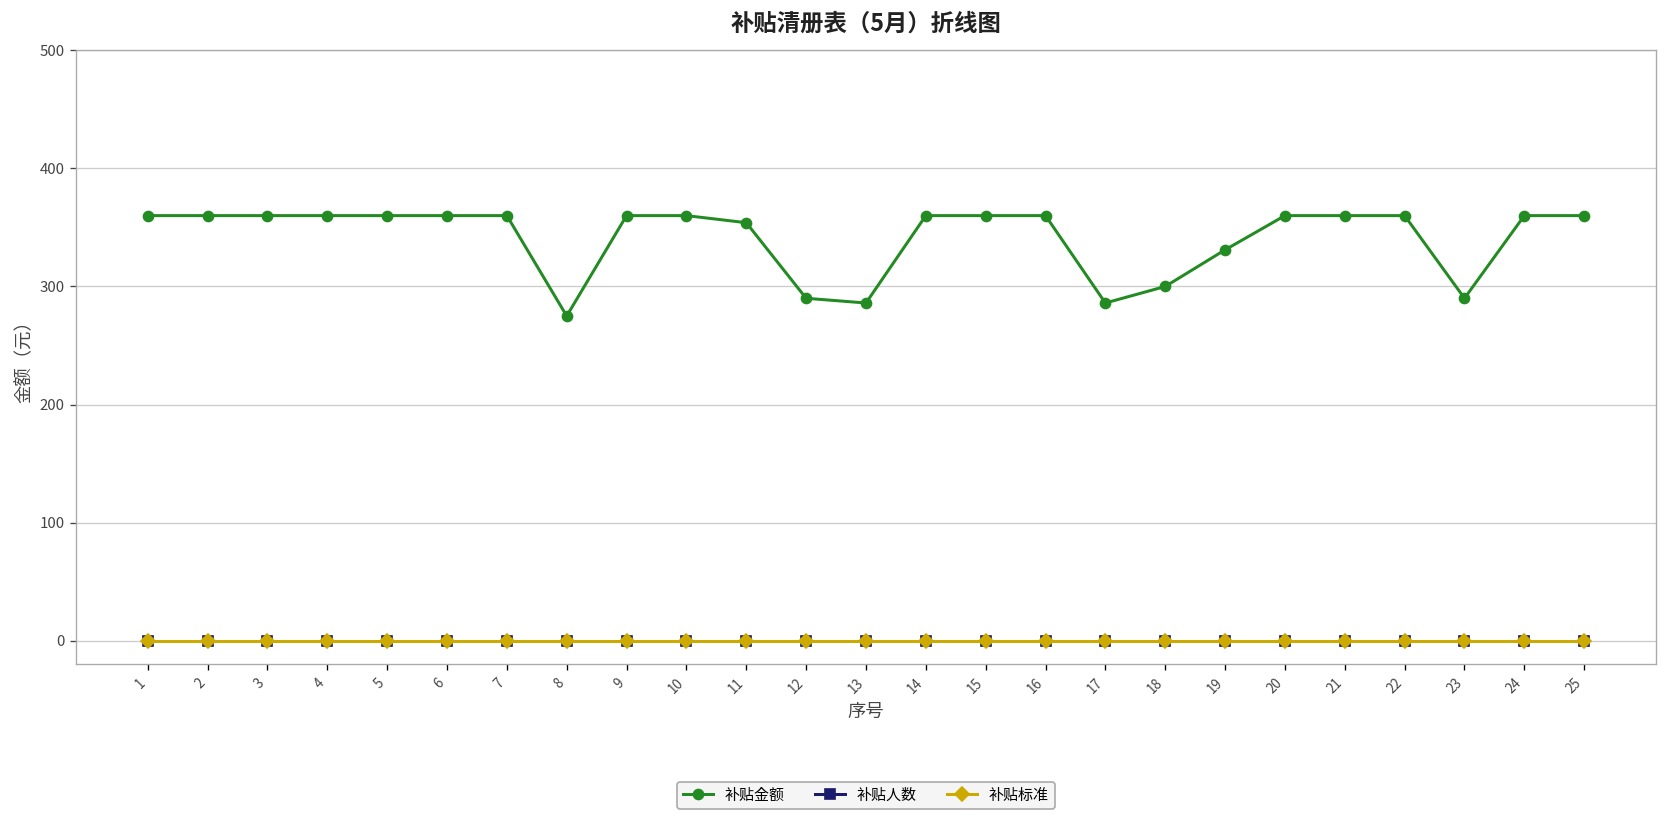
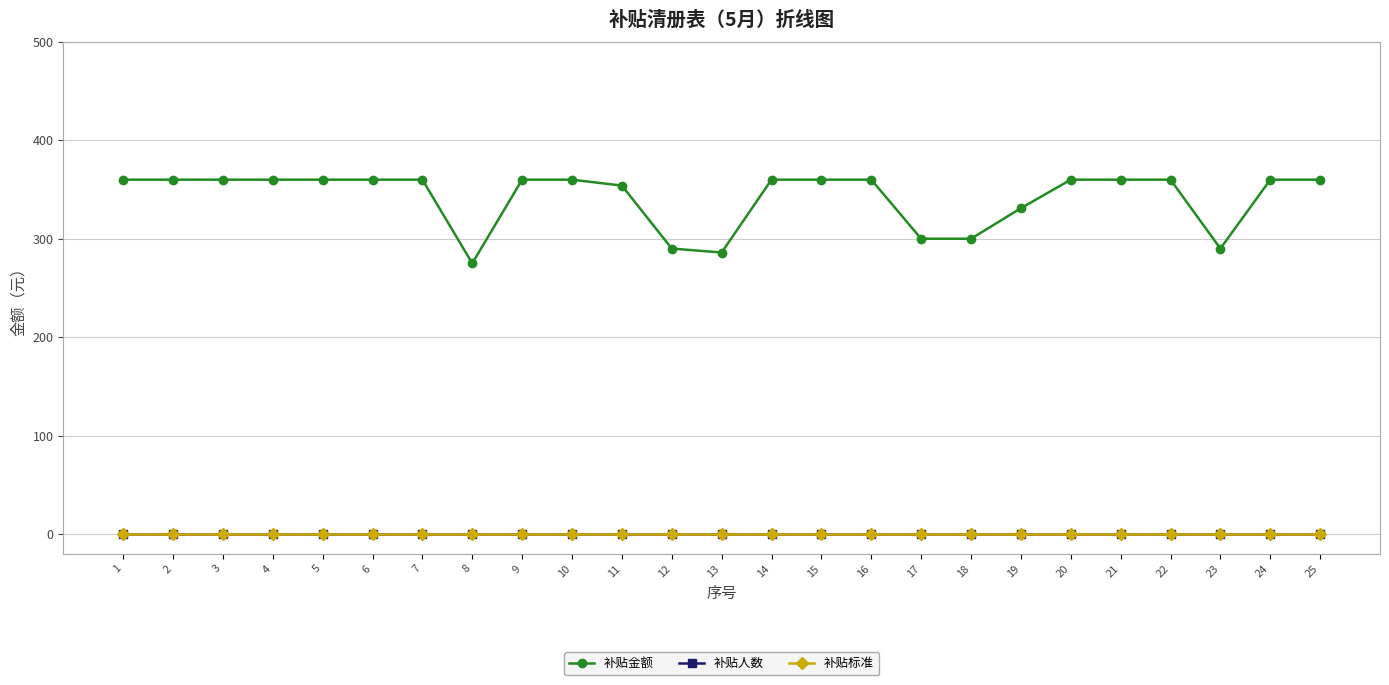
补贴金额, 17: 290 -> 300
